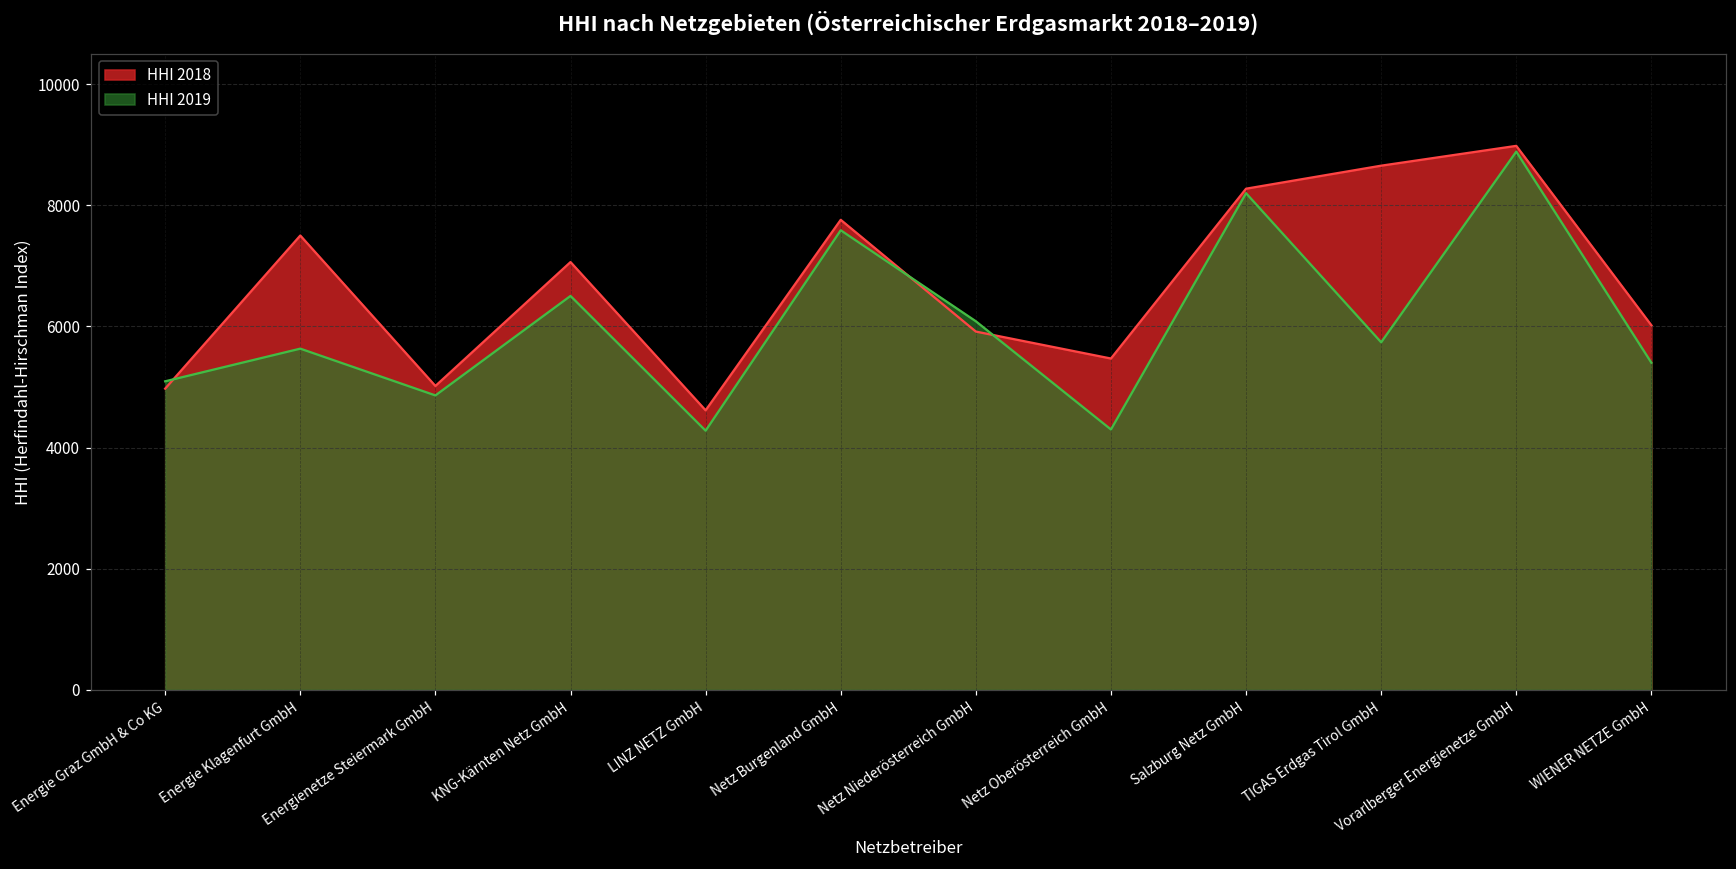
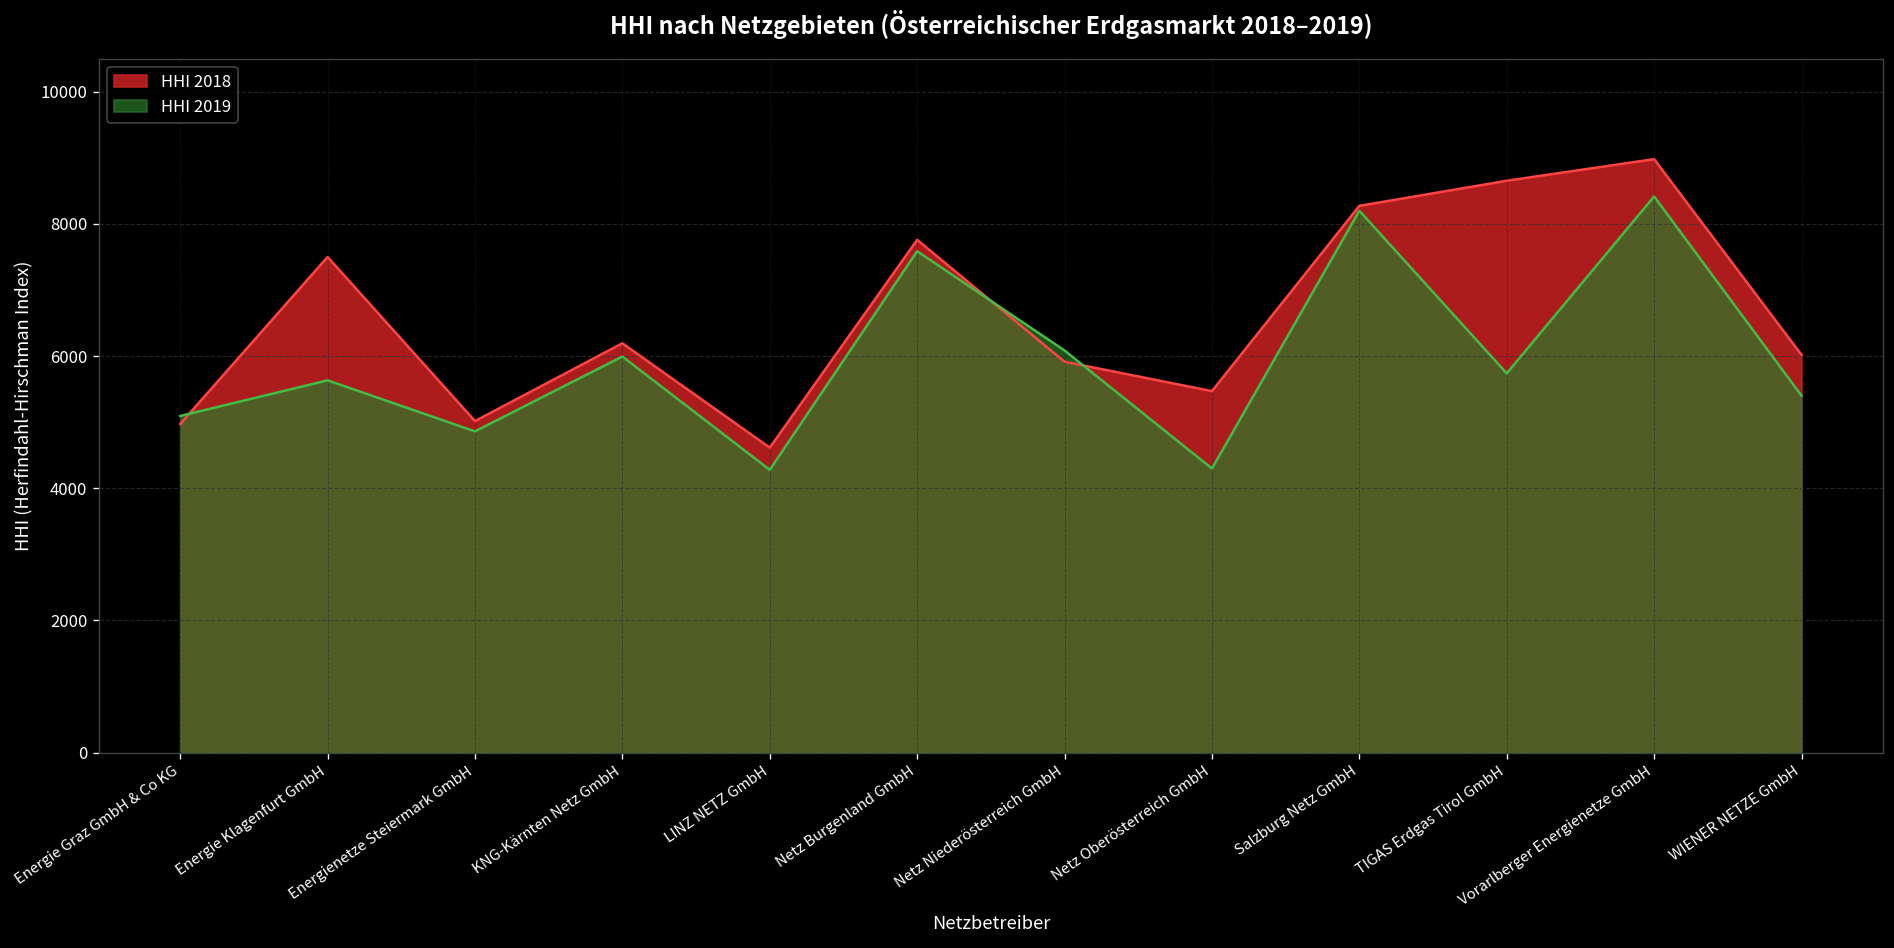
HHI 2018, KNG-Kärnten Netz GmbH: 7100 -> 6200
HHI 2019, KNG-Kärnten Netz GmbH: 6500 -> 6000
HHI 2019, Vorarlberger Energienetze GmbH: 8900 -> 8400
